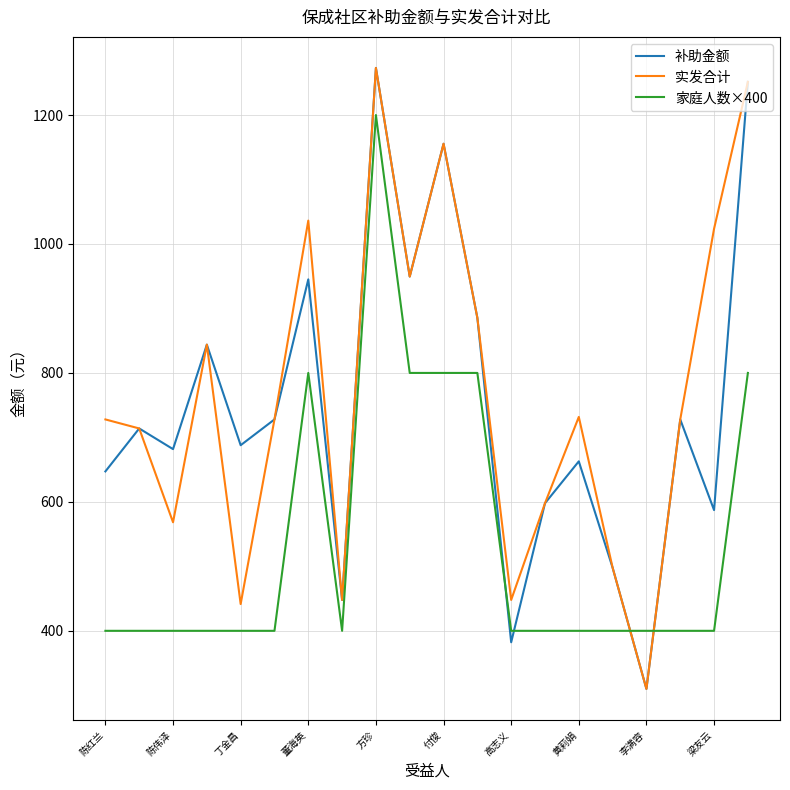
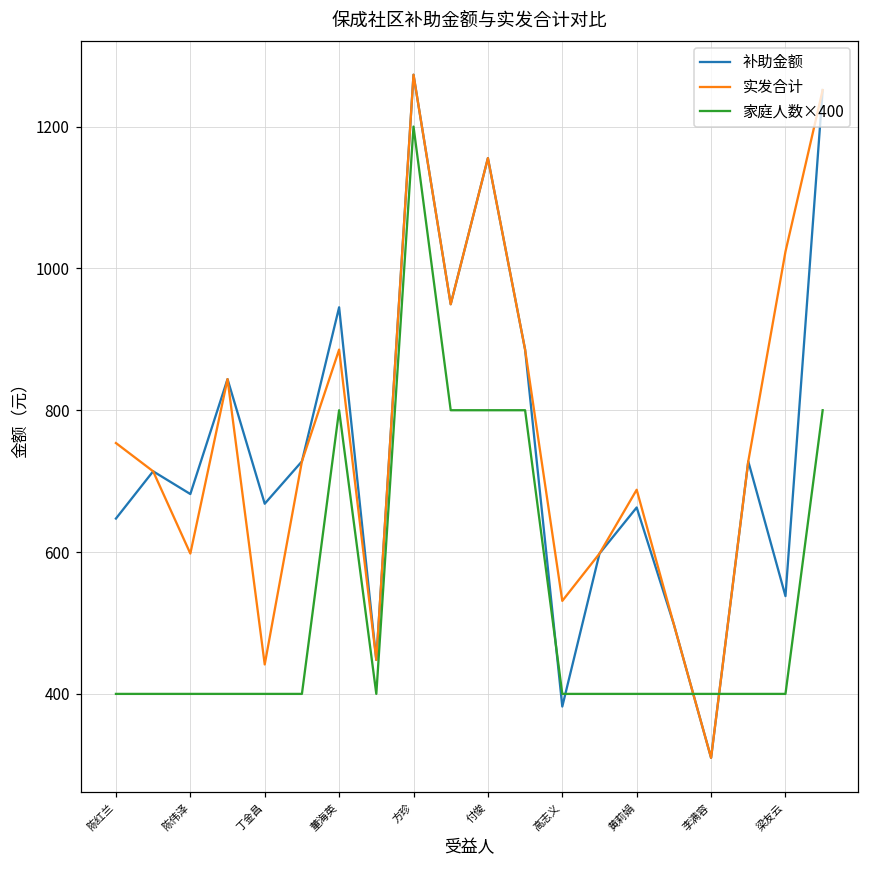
实发合计, 陈红兰: 730 -> 750
实发合计, 陈伟泽: 570 -> 600
补助金额, 丁金昌: 690 -> 670
实发合计, 董海英: 1040 -> 890
实发合计, 高志义: 450 -> 530
实发合计, 黄莉娟: 730 -> 690
补助金额, 梁友云: 590 -> 540
